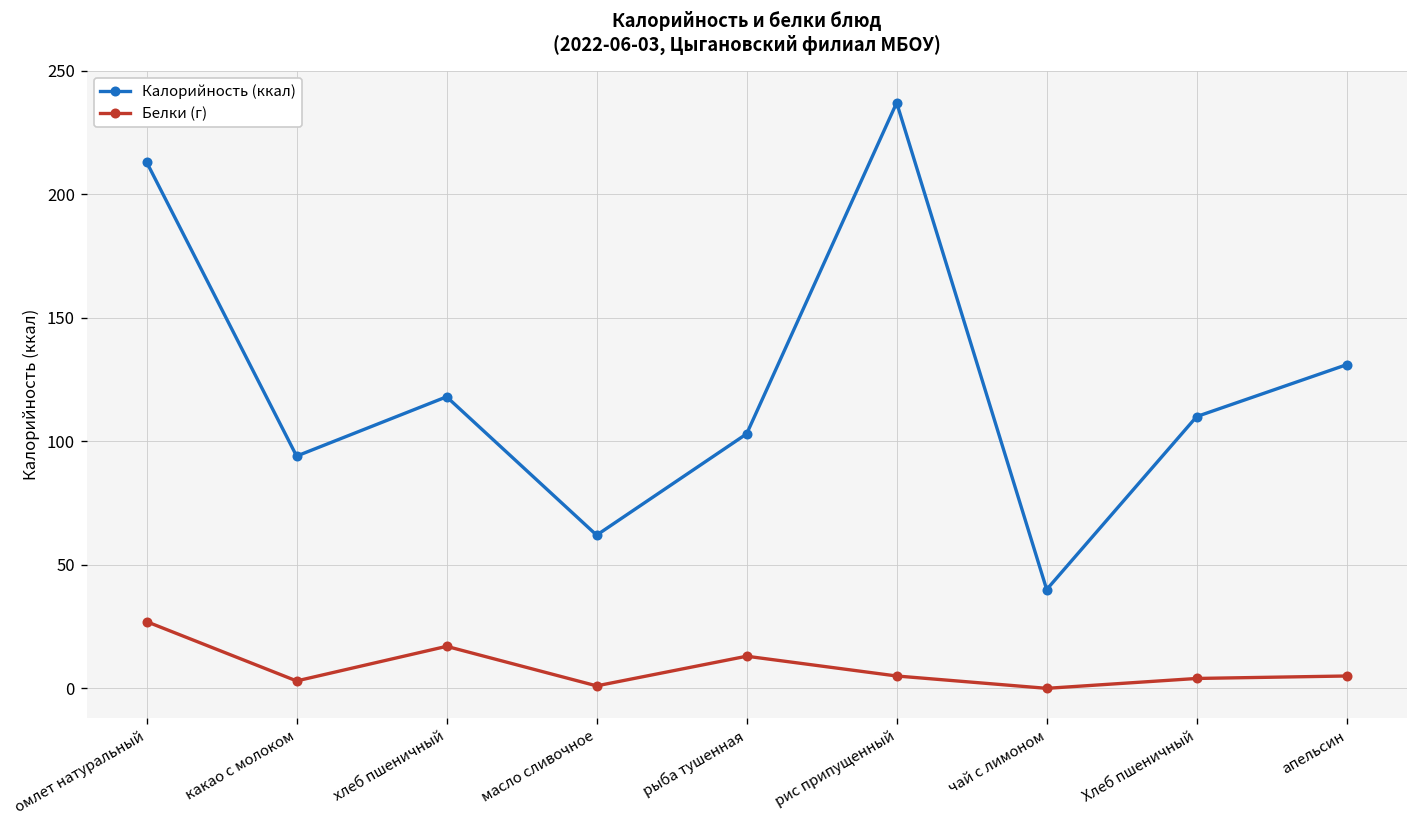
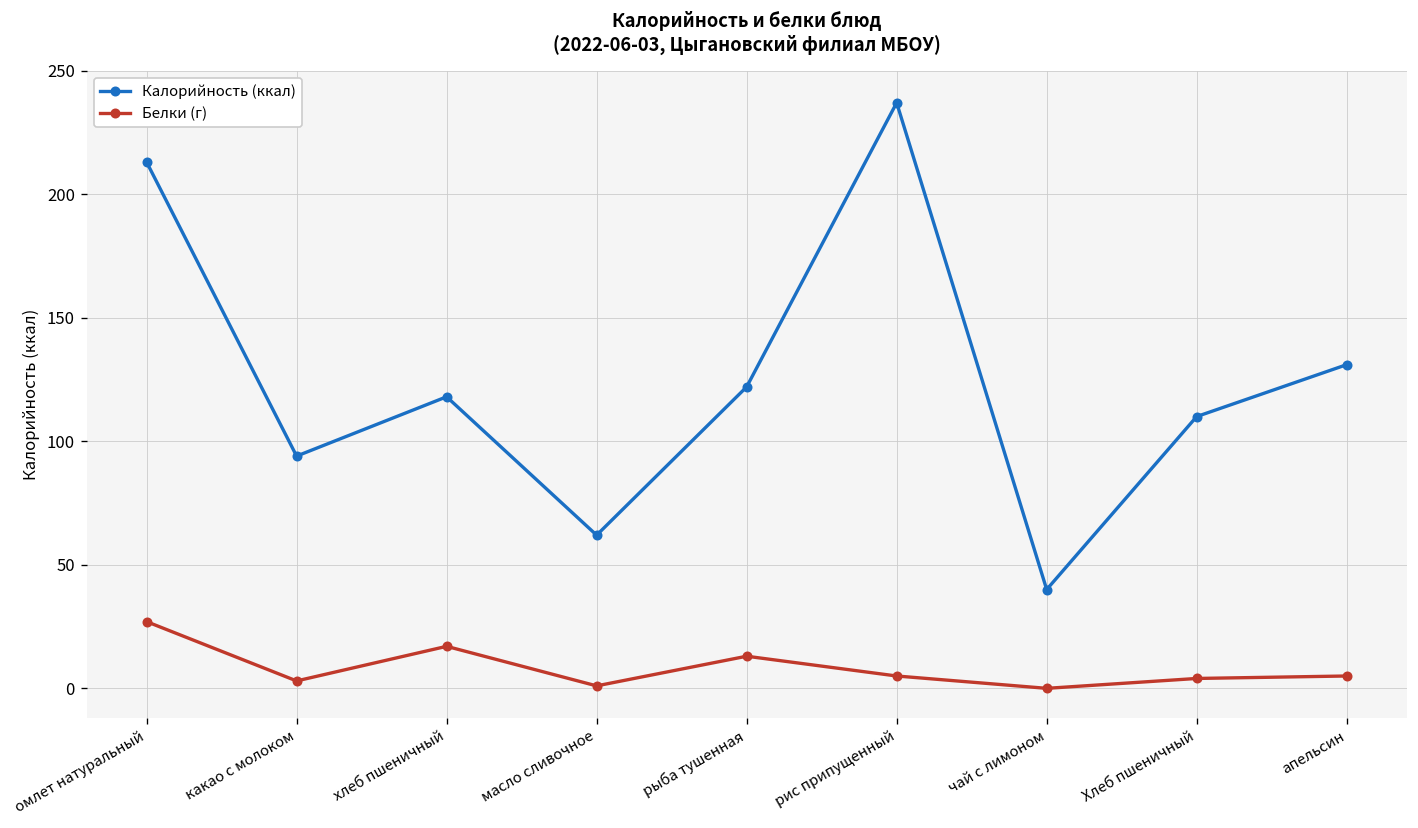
Калорийность (ккал), рыба тушенная: 103 -> 122
